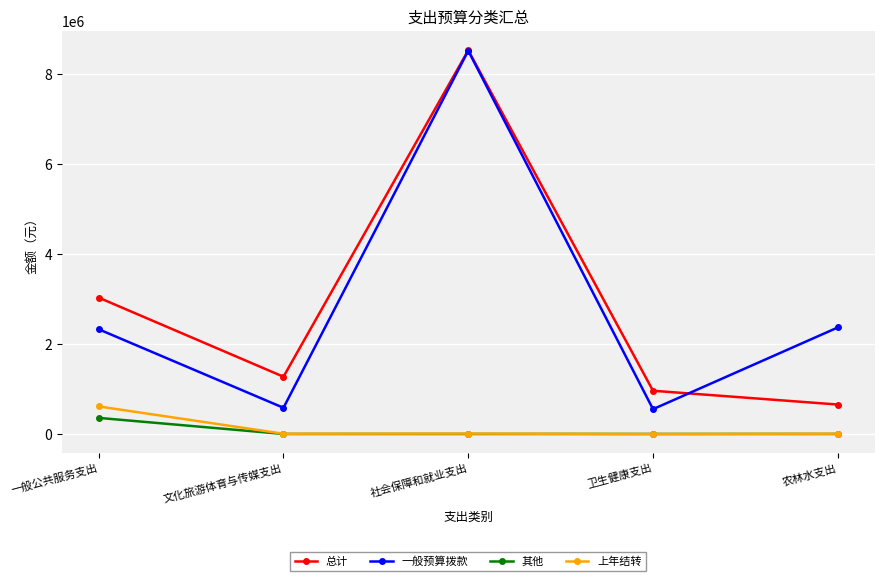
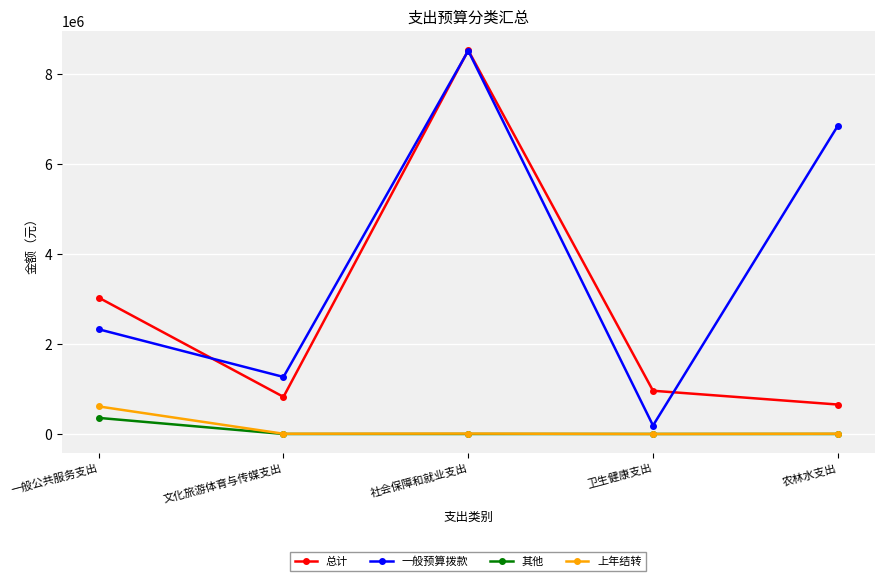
总计, 文化旅游体育与传媒支出: 1300000 -> 800000
一般预算拨款, 文化旅游体育与传媒支出: 600000 -> 1300000
一般预算拨款, 卫生健康支出: 600000 -> 200000
一般预算拨款, 农林水支出: 2400000 -> 6900000
